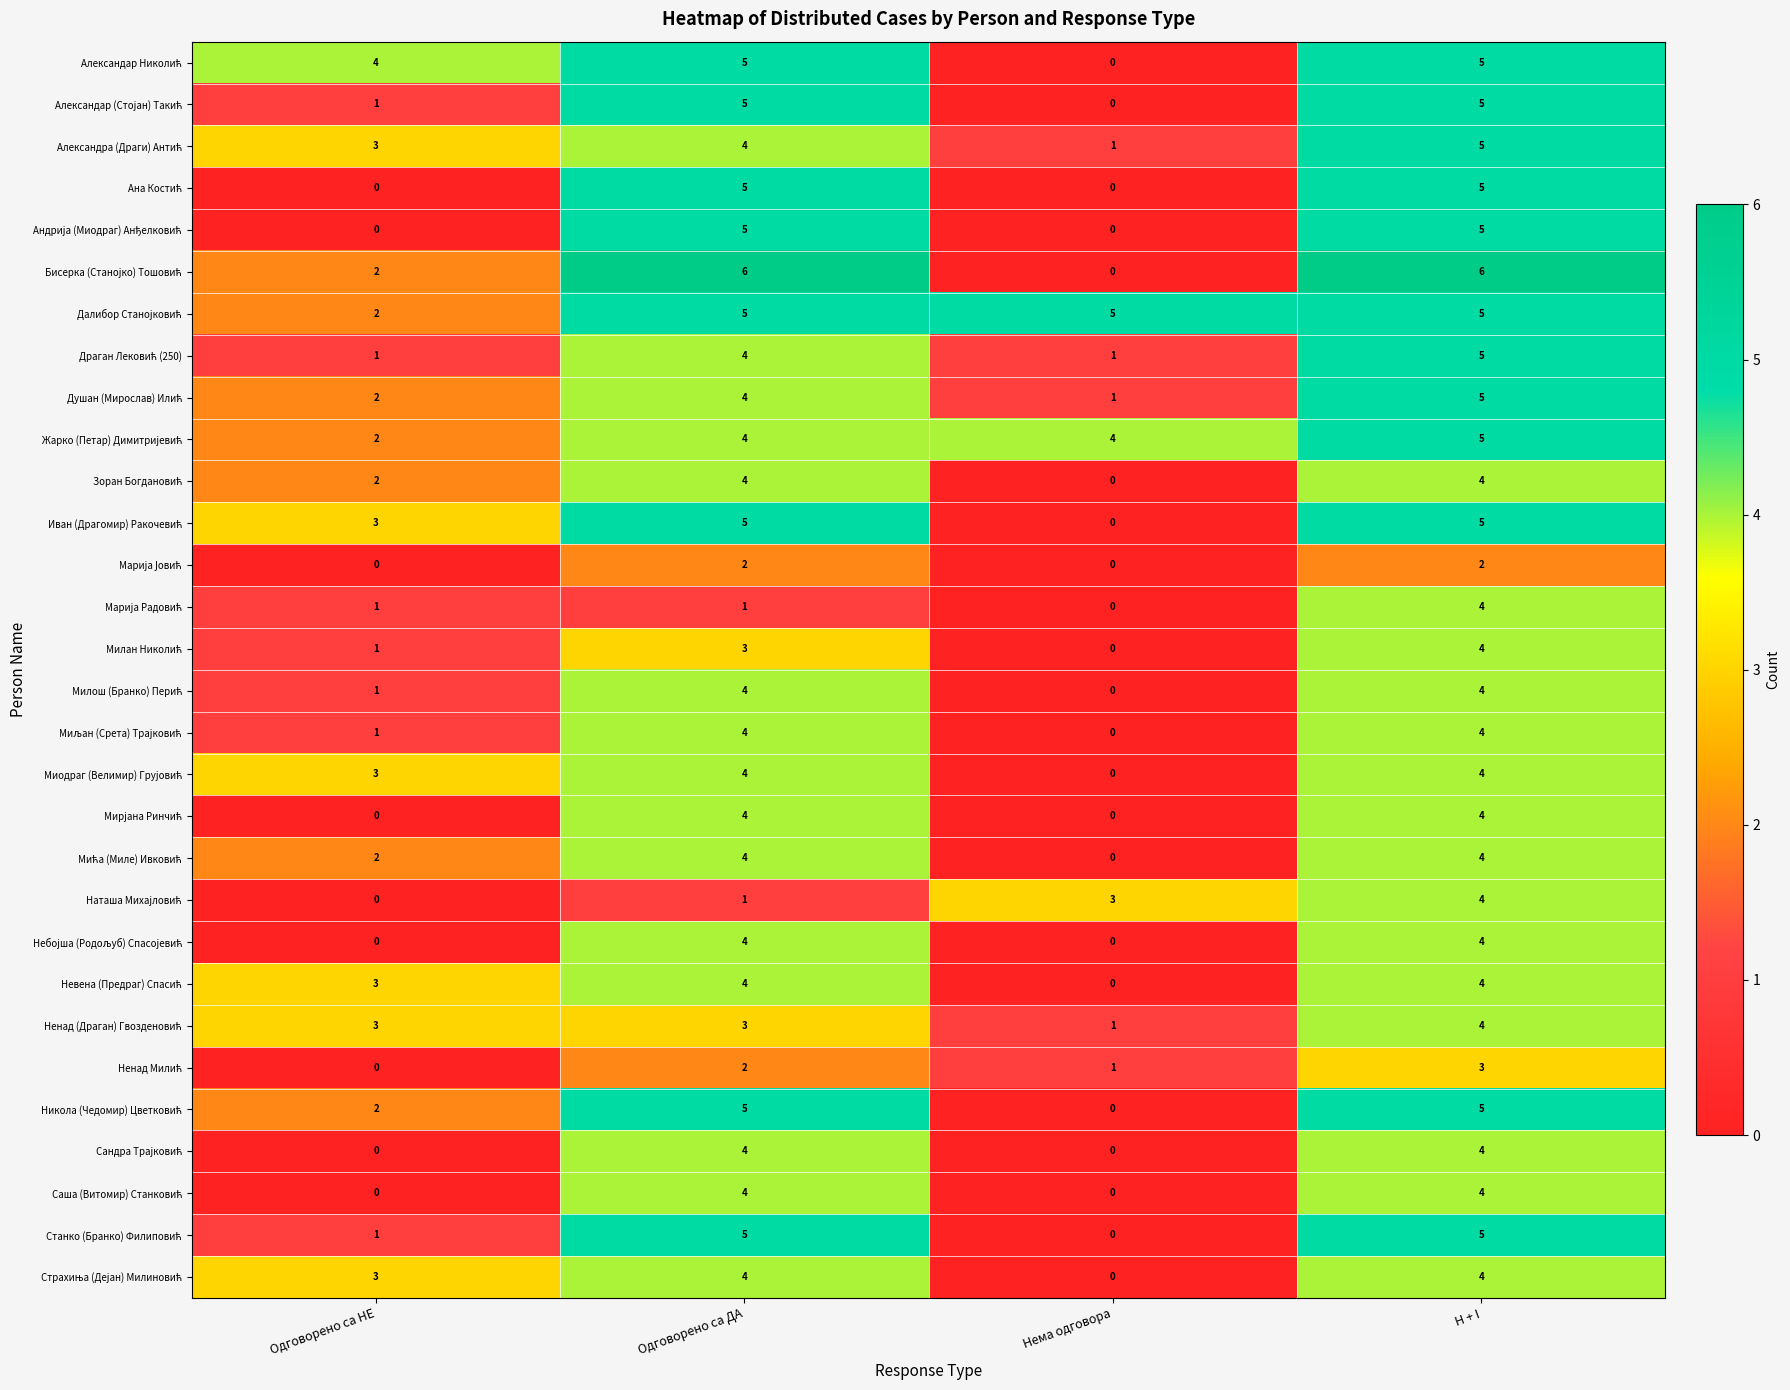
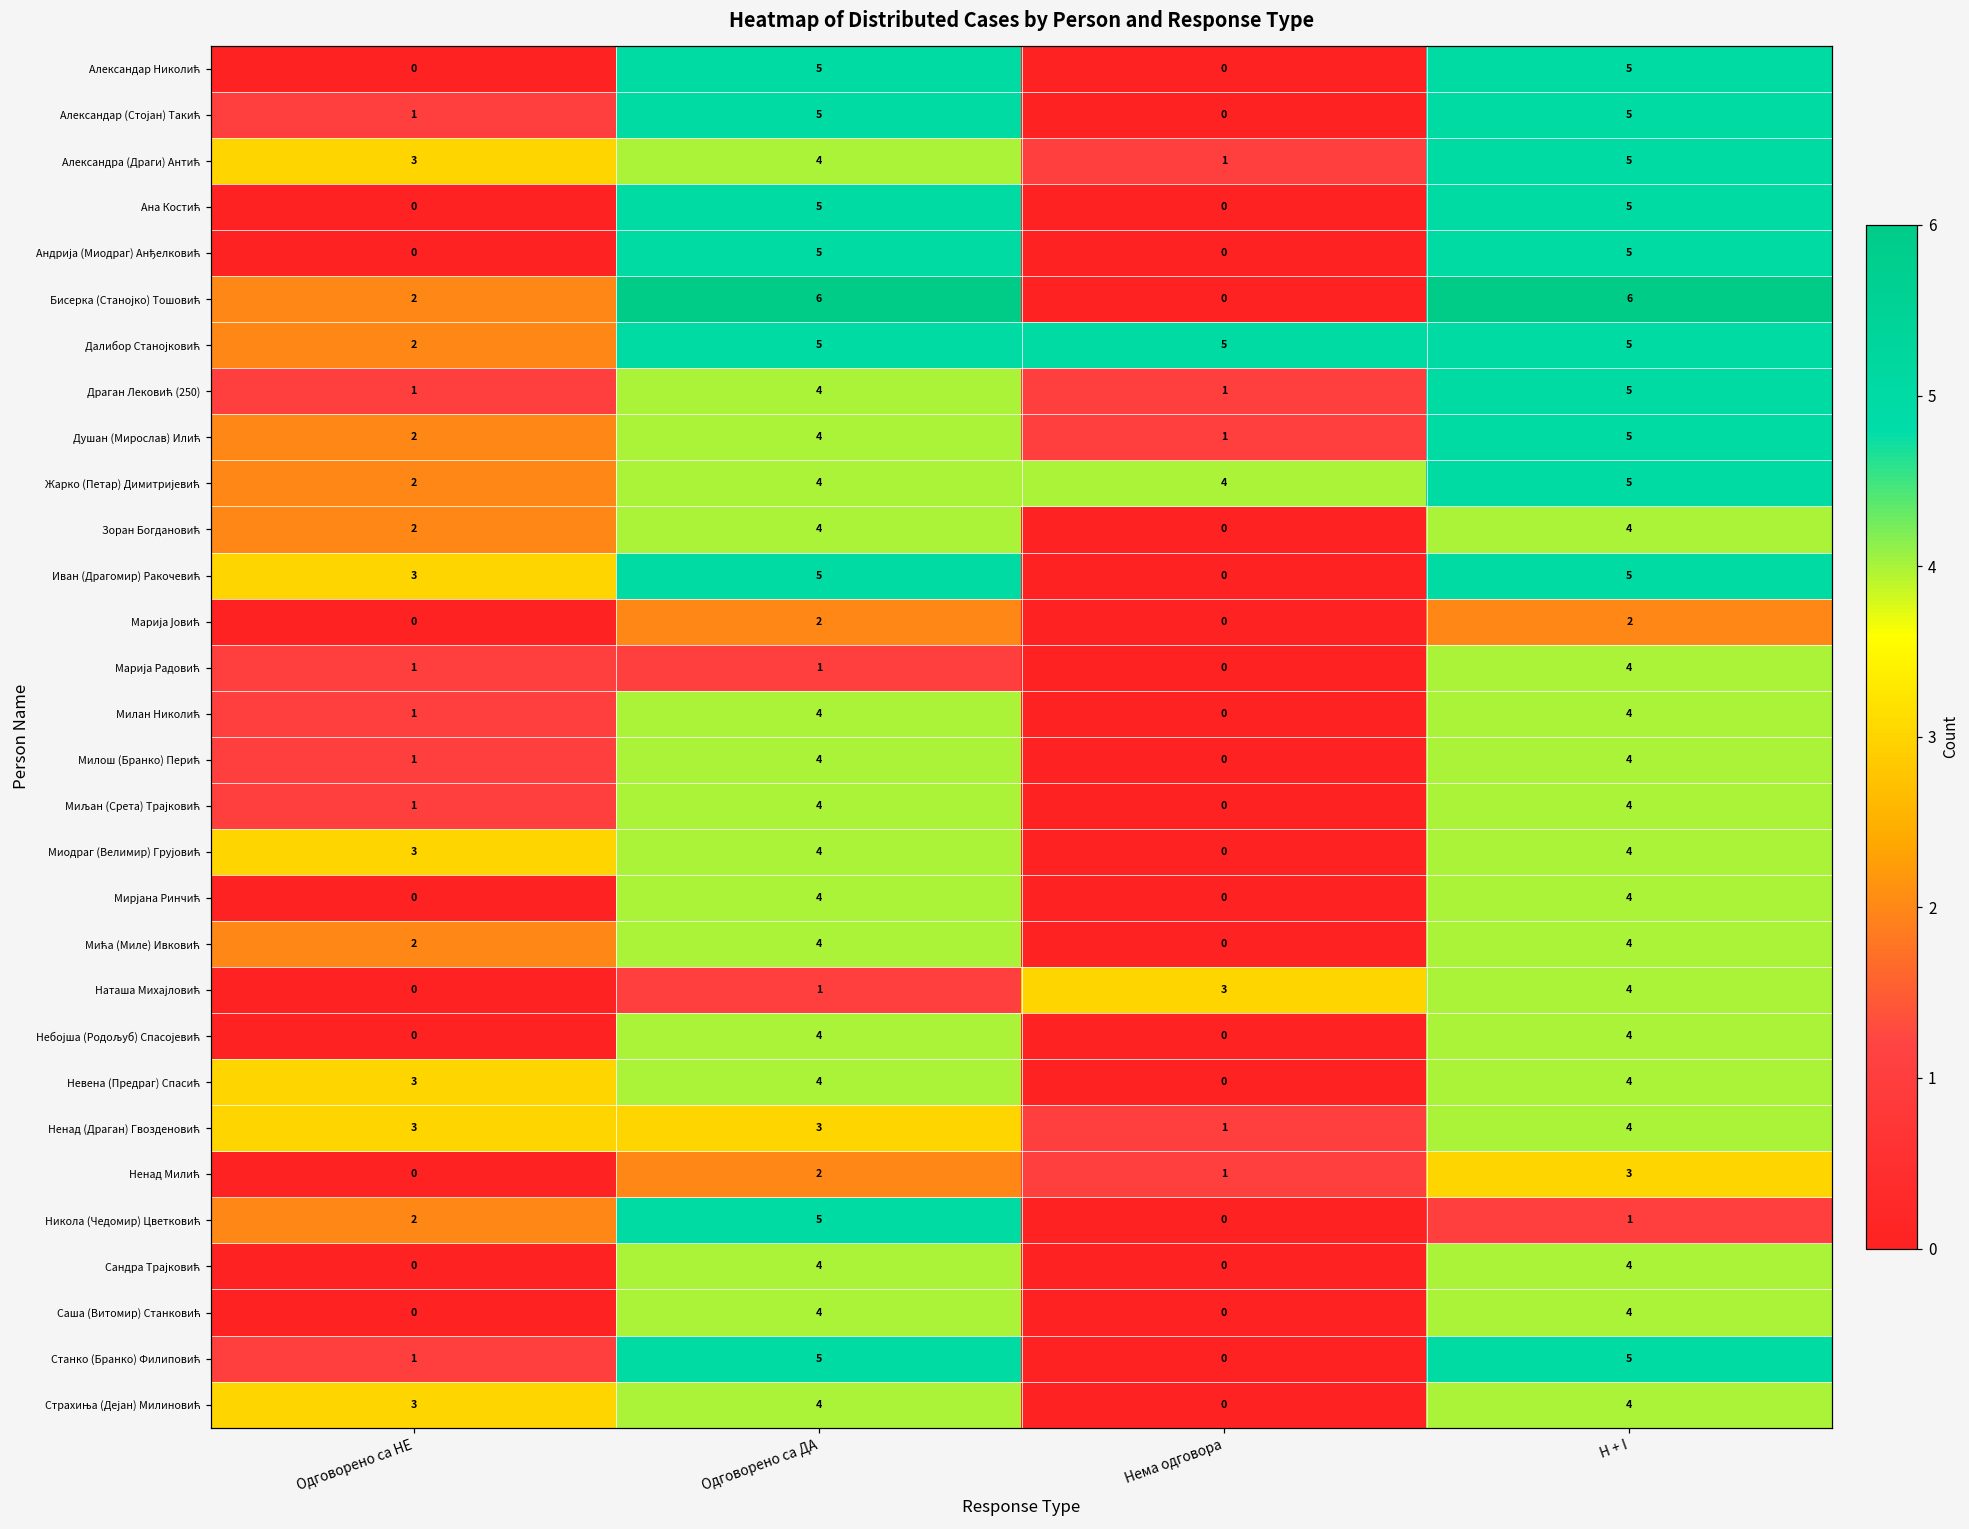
Александар Николић, Одговорено са НЕ: 4 -> 0
Милан Николић, Одговорено са ДА: 3 -> 4
Никола (Чедомир) Цветковић, H + I: 5 -> 1
